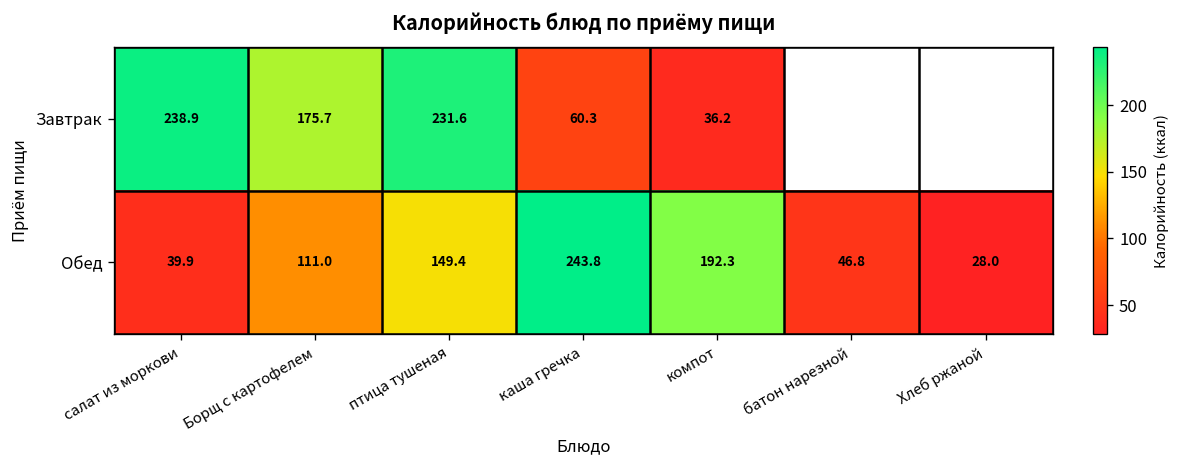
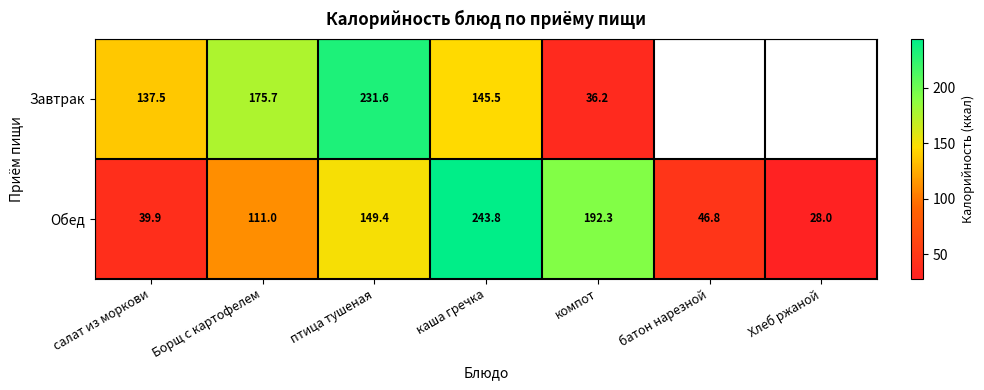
Завтрак, салат из моркови: 238.9 -> 137.5
Завтрак, каша гречка: 60.3 -> 145.5
